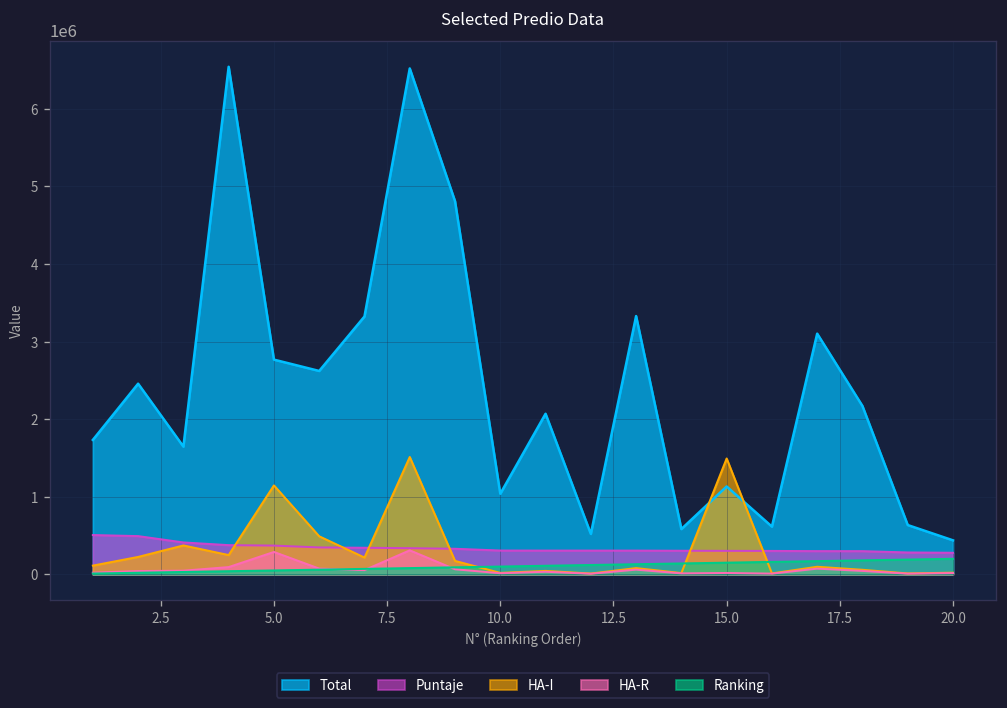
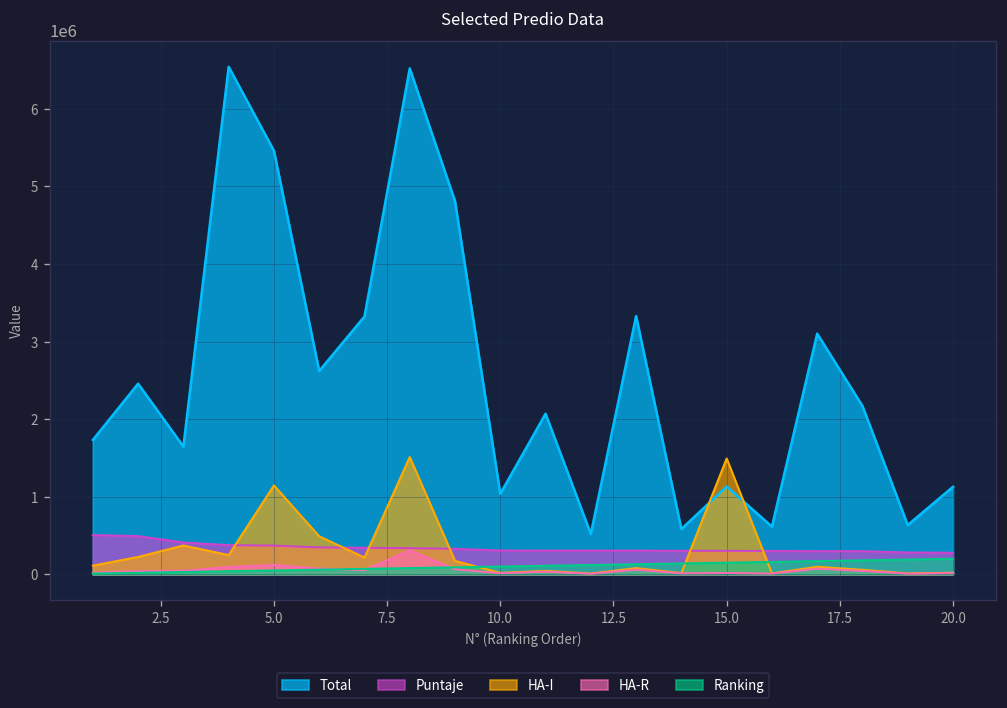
Total, 5.0: 2800000 -> 5500000
HA-R, 5.0: 300000 -> 100000
Total, 20.0: 400000 -> 1100000
